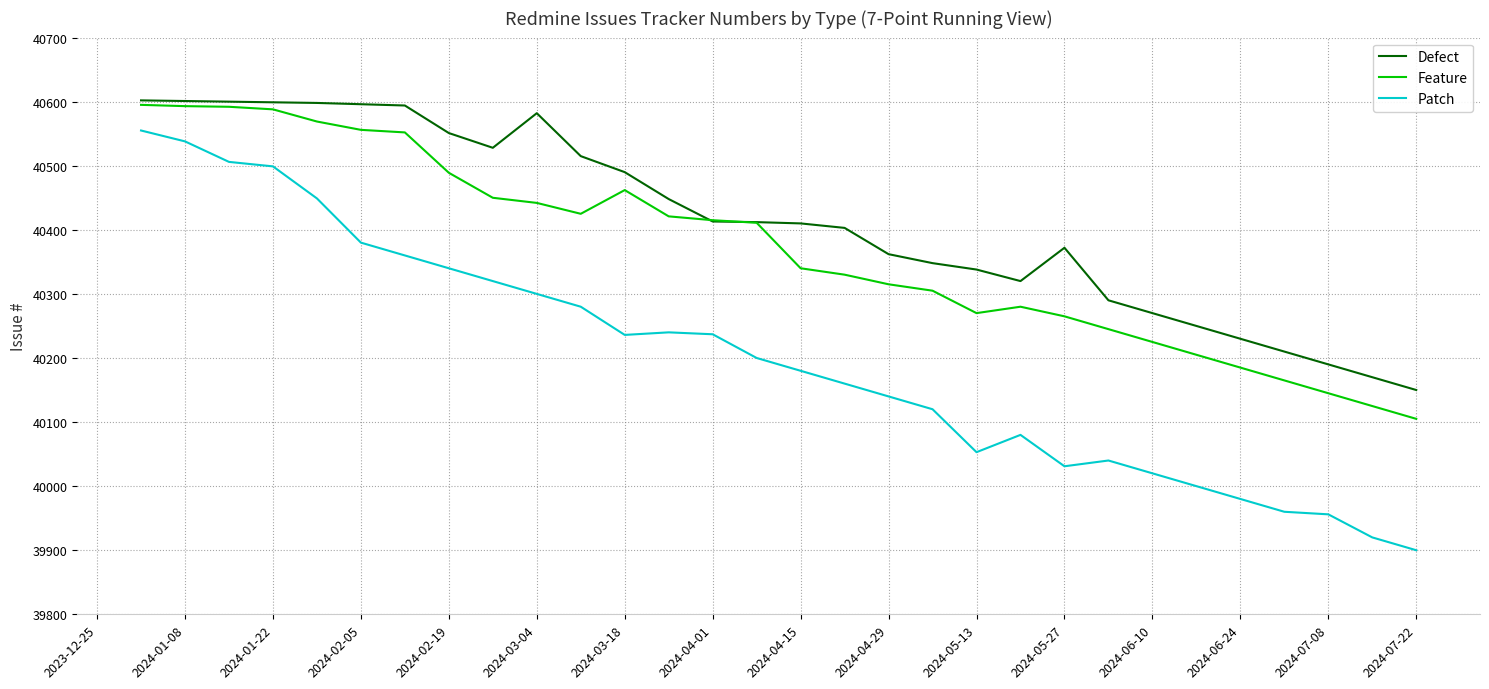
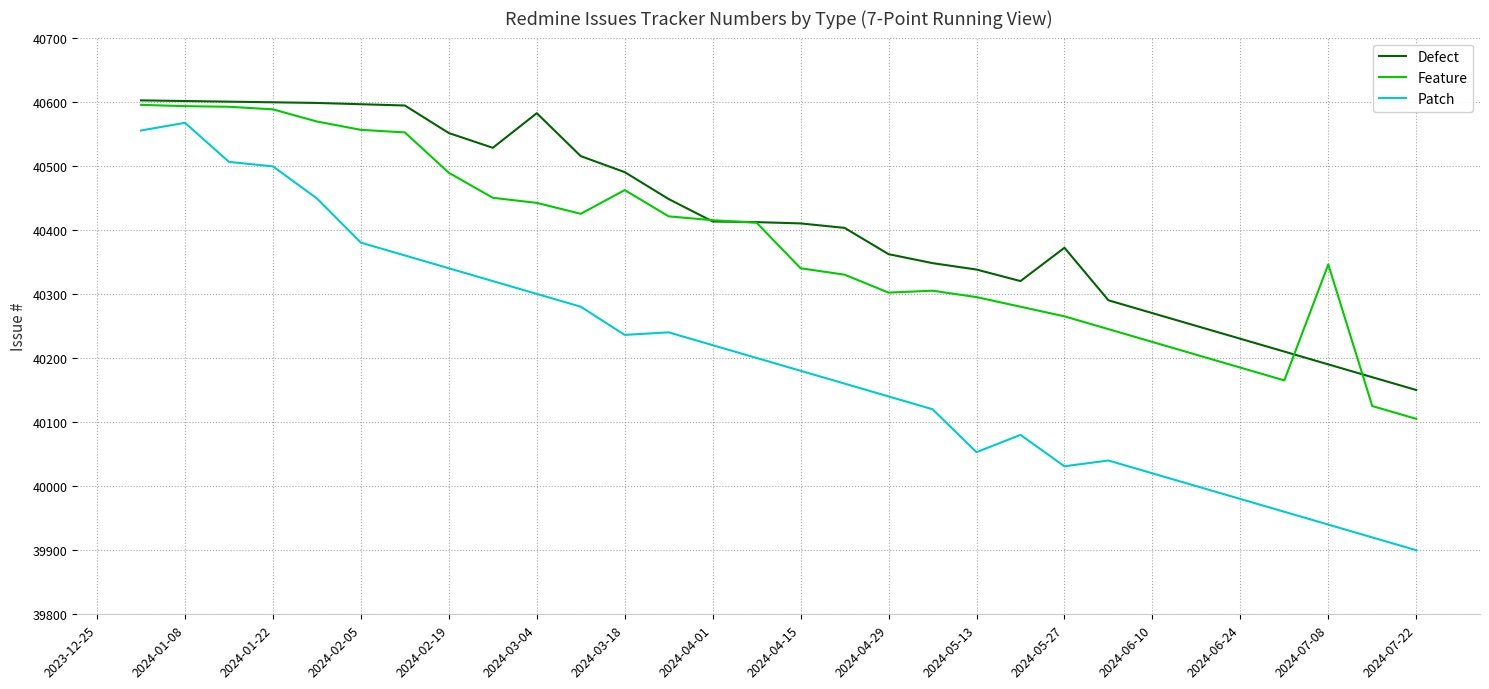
Patch, 2024-01-08: 40540 -> 40570
Patch, 2024-04-01: 40240 -> 40220
Feature, 2024-04-29: 40320 -> 40300
Feature, 2024-05-13: 40270 -> 40300
Feature, 2024-07-08: 40150 -> 40350
Patch, 2024-07-08: 39960 -> 39940
